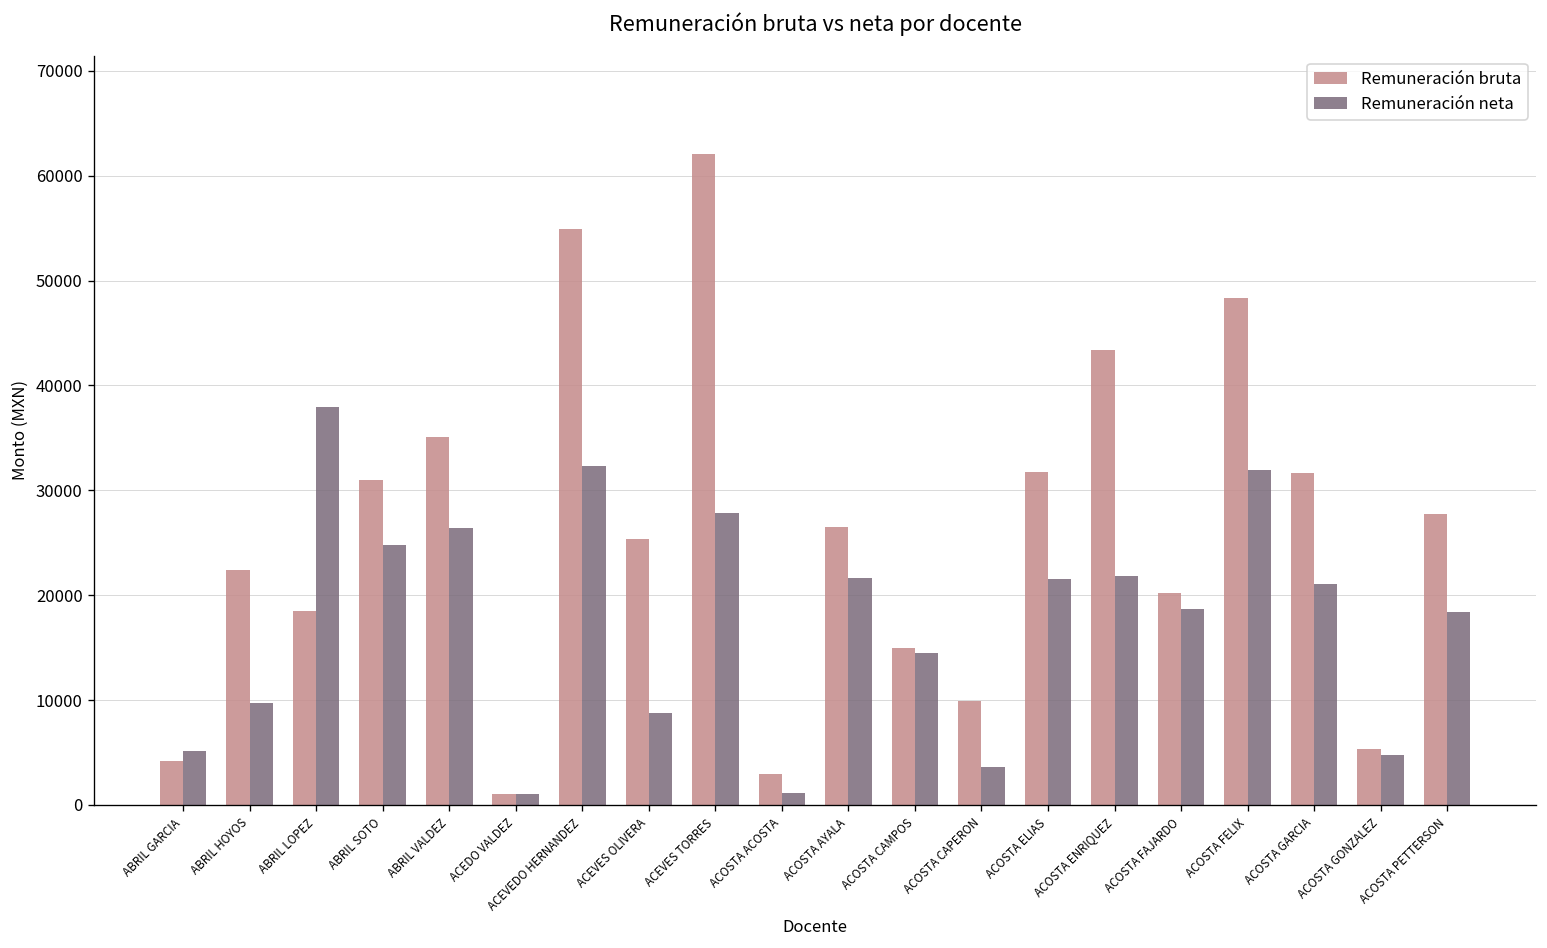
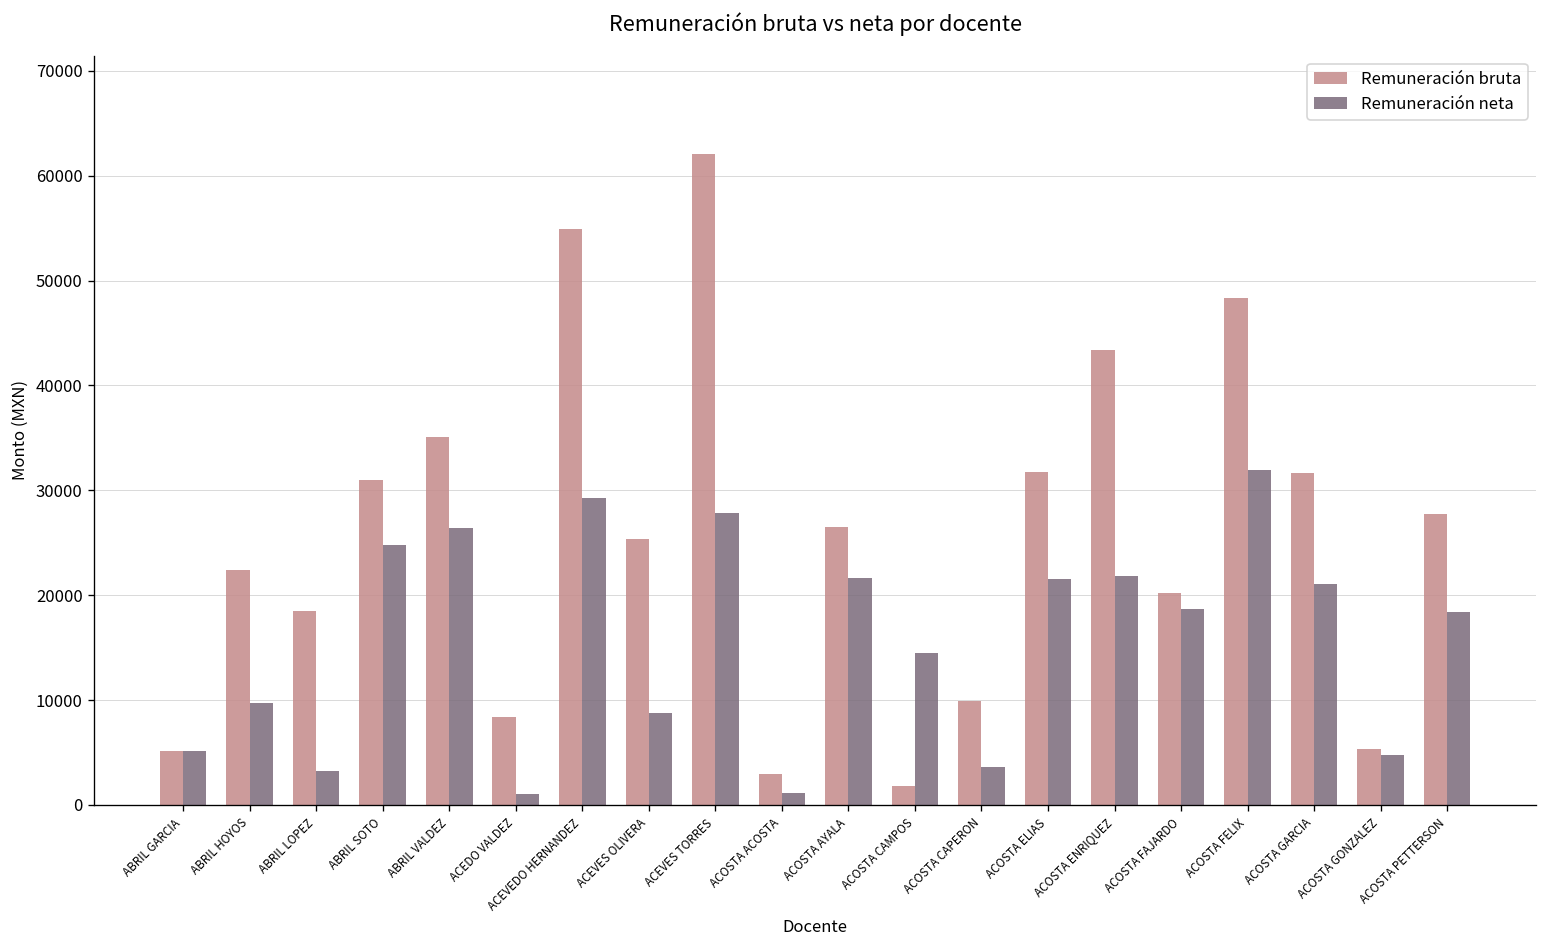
Remuneración bruta, ABRIL GARCIA: 4000 -> 5000
Remuneración neta, ABRIL LOPEZ: 38000 -> 3000
Remuneración bruta, ACEDO VALDEZ: 1000 -> 8000
Remuneración neta, ACEVEDO HERNANDEZ: 32000 -> 29000
Remuneración bruta, ACOSTA CAMPOS: 15000 -> 2000
